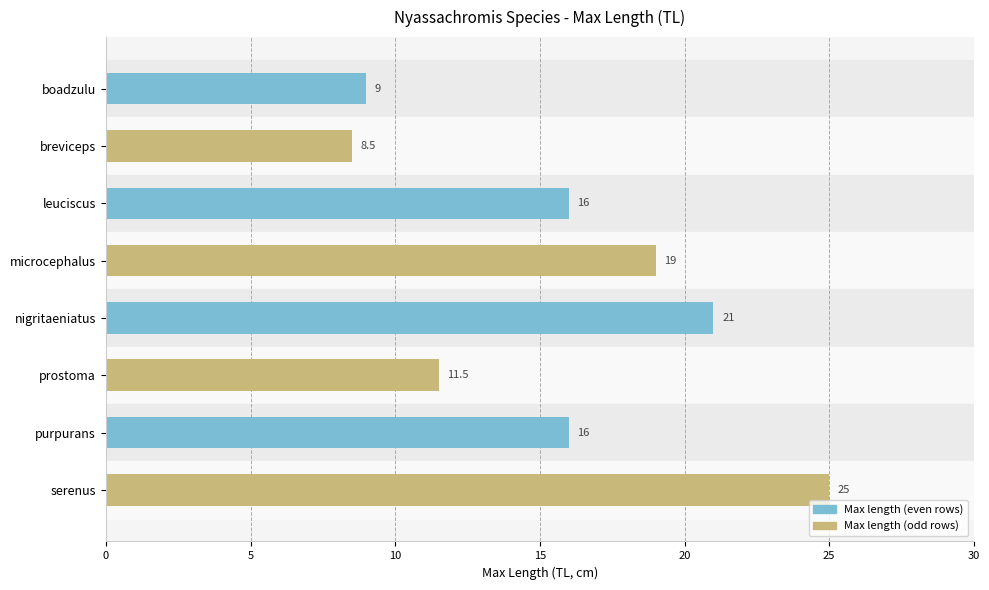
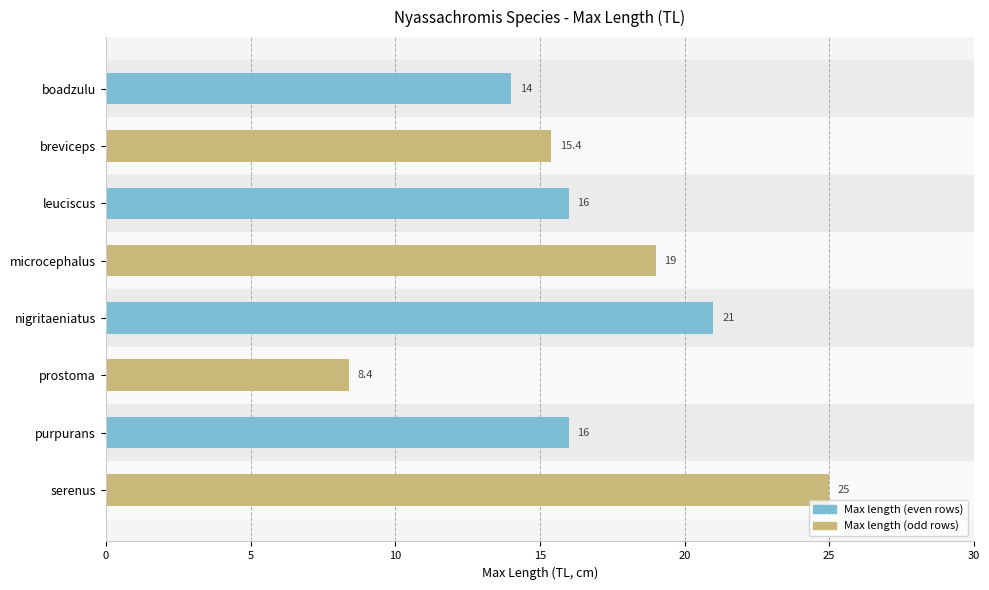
boadzulu: 9 -> 14
breviceps: 8.5 -> 15.4
prostoma: 11.5 -> 8.4
